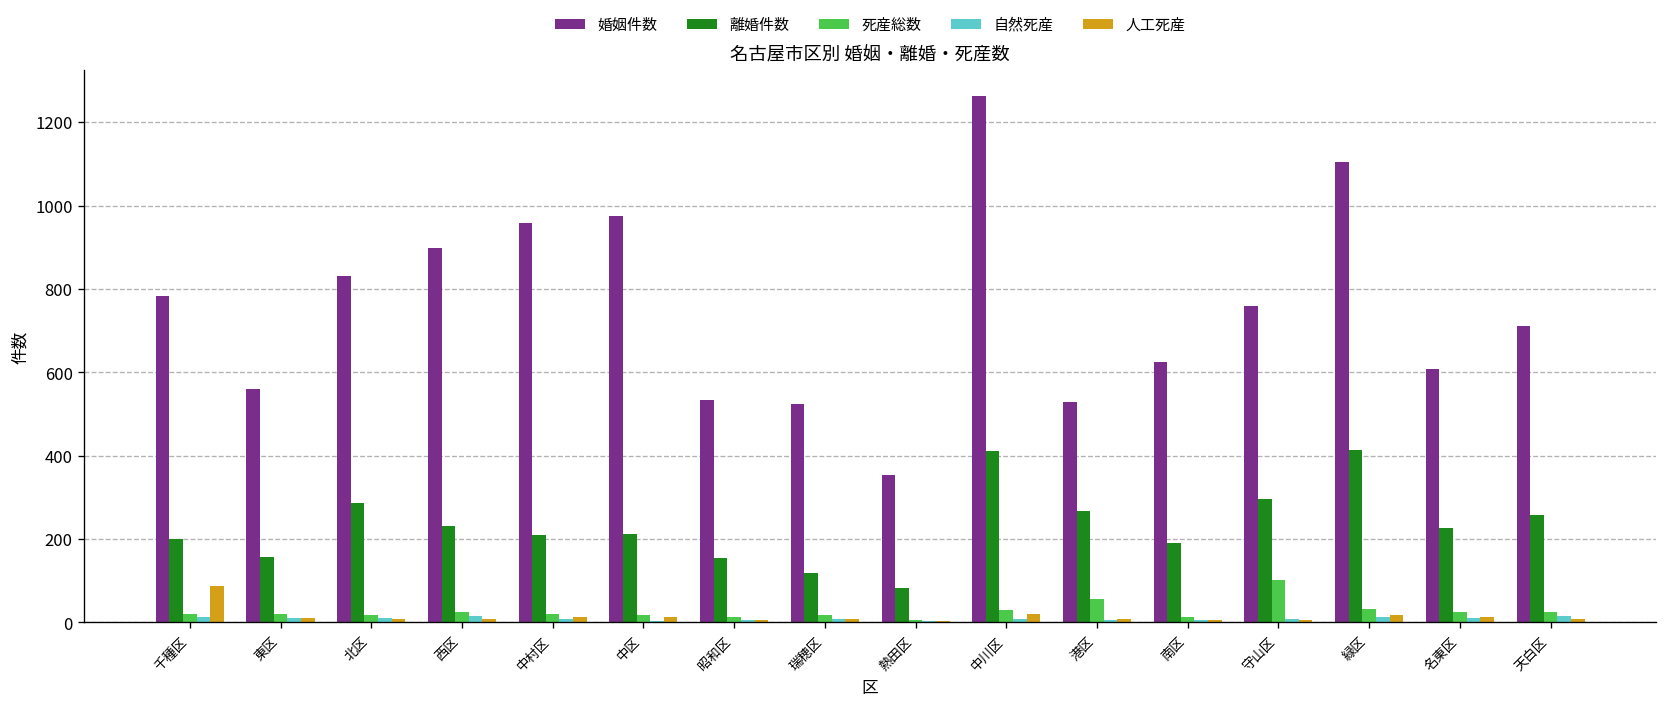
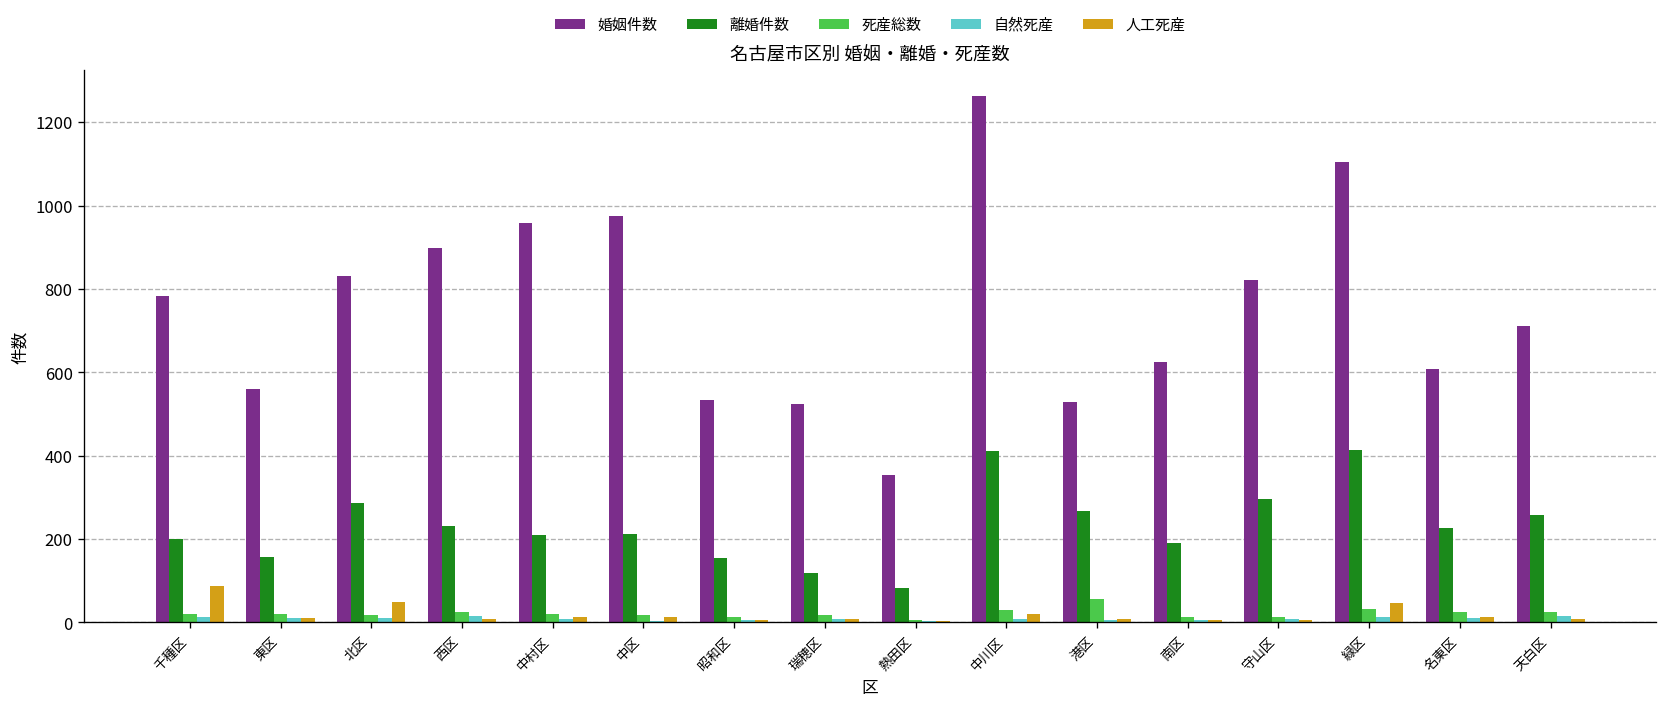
人工死産, 北区: 10 -> 50
婚姻件数, 守山区: 760 -> 820
死産総数, 守山区: 100 -> 10
人工死産, 緑区: 20 -> 50
